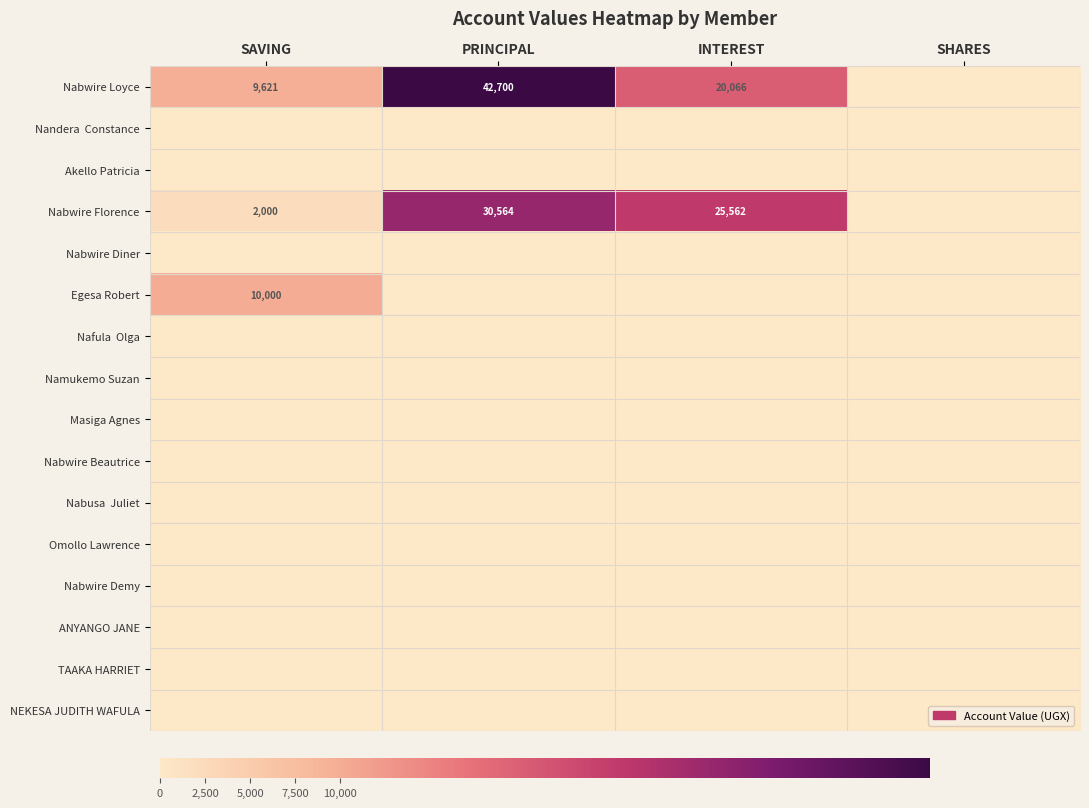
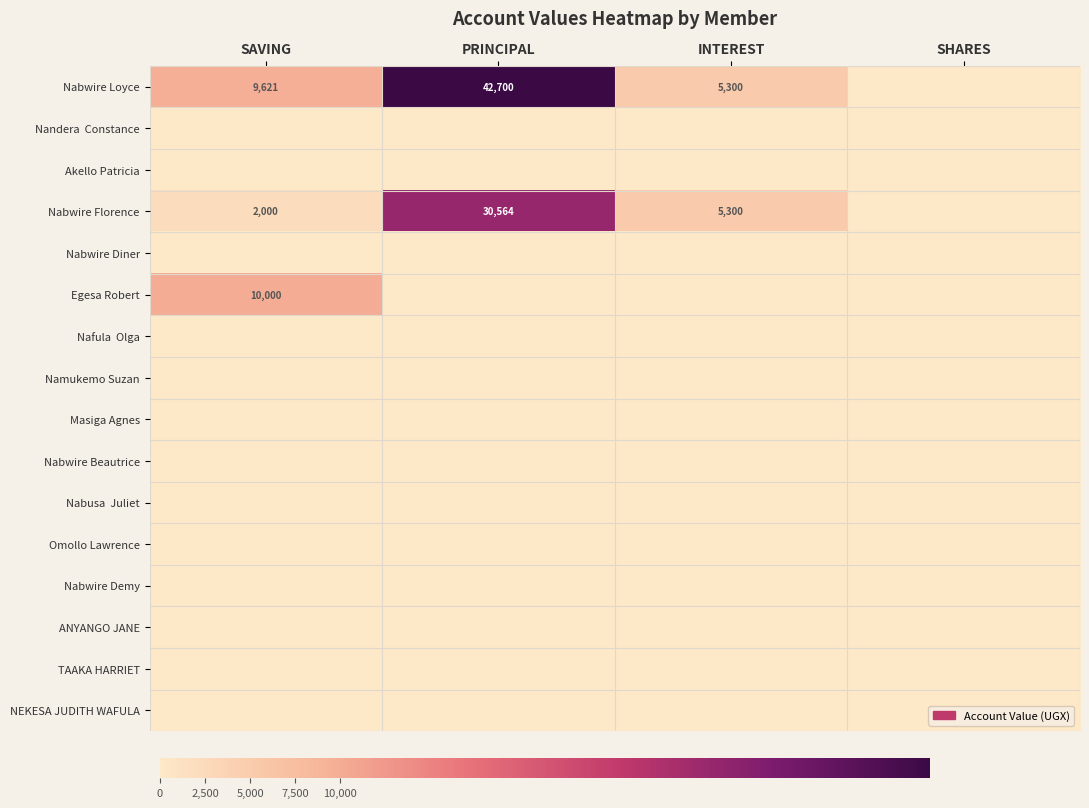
Nabwire Loyce, INTEREST: 20,066 -> 5,300
Nabwire Florence, INTEREST: 25,562 -> 5,300
